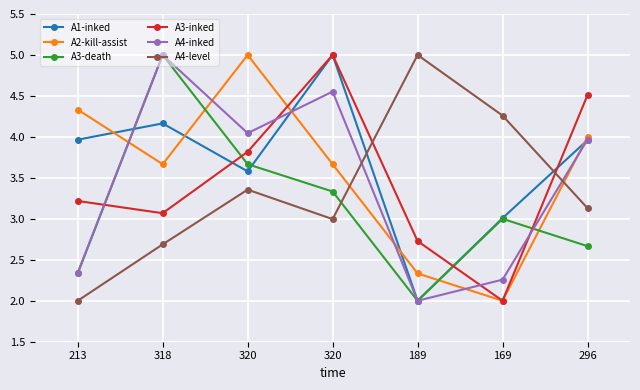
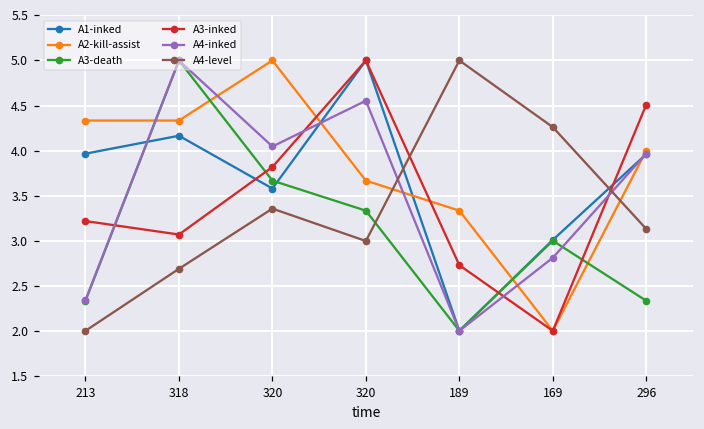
A2-kill-assist, 318: 3.7 -> 4.3
A2-kill-assist, 189: 2.3 -> 3.3
A4-inked, 169: 2.3 -> 2.8
A3-death, 296: 2.7 -> 2.3
